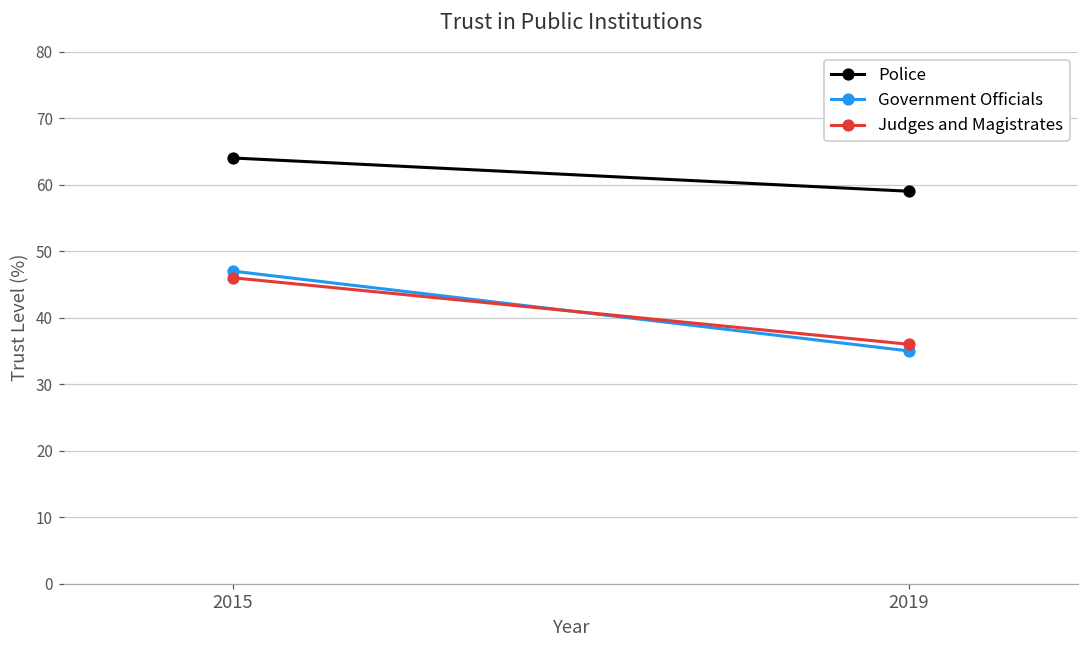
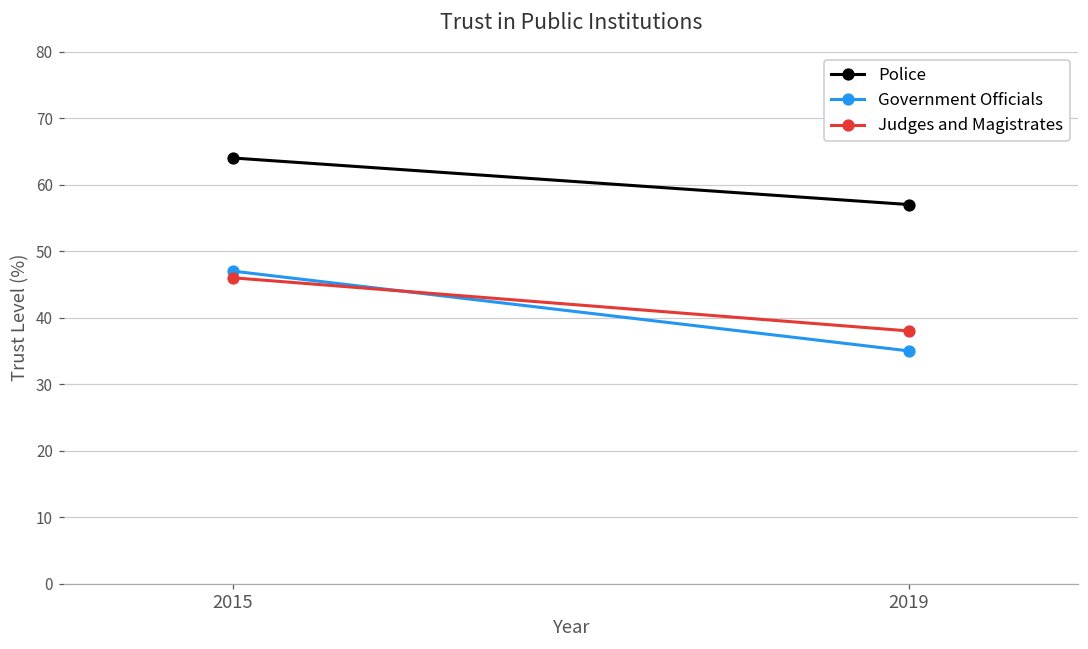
Police, 2019: 59 -> 57
Judges and Magistrates, 2019: 36 -> 38
